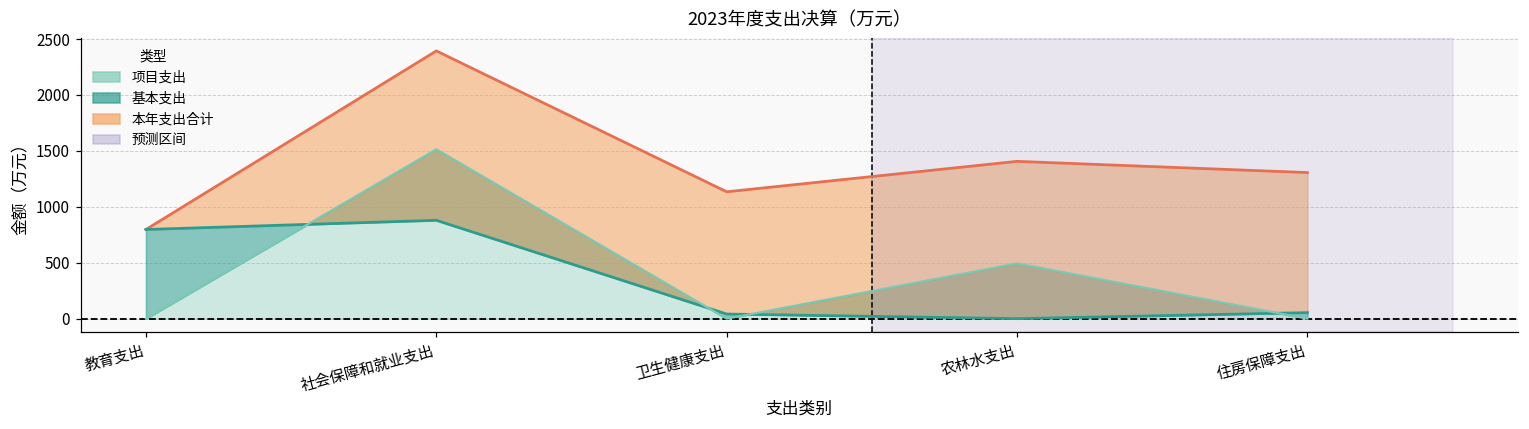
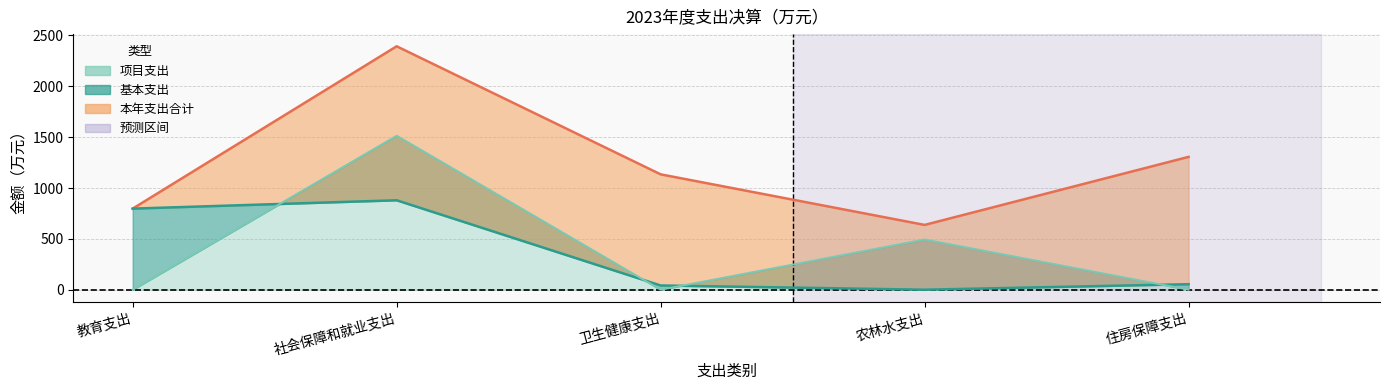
本年支出合计, 农林水支出: 1410 -> 640
